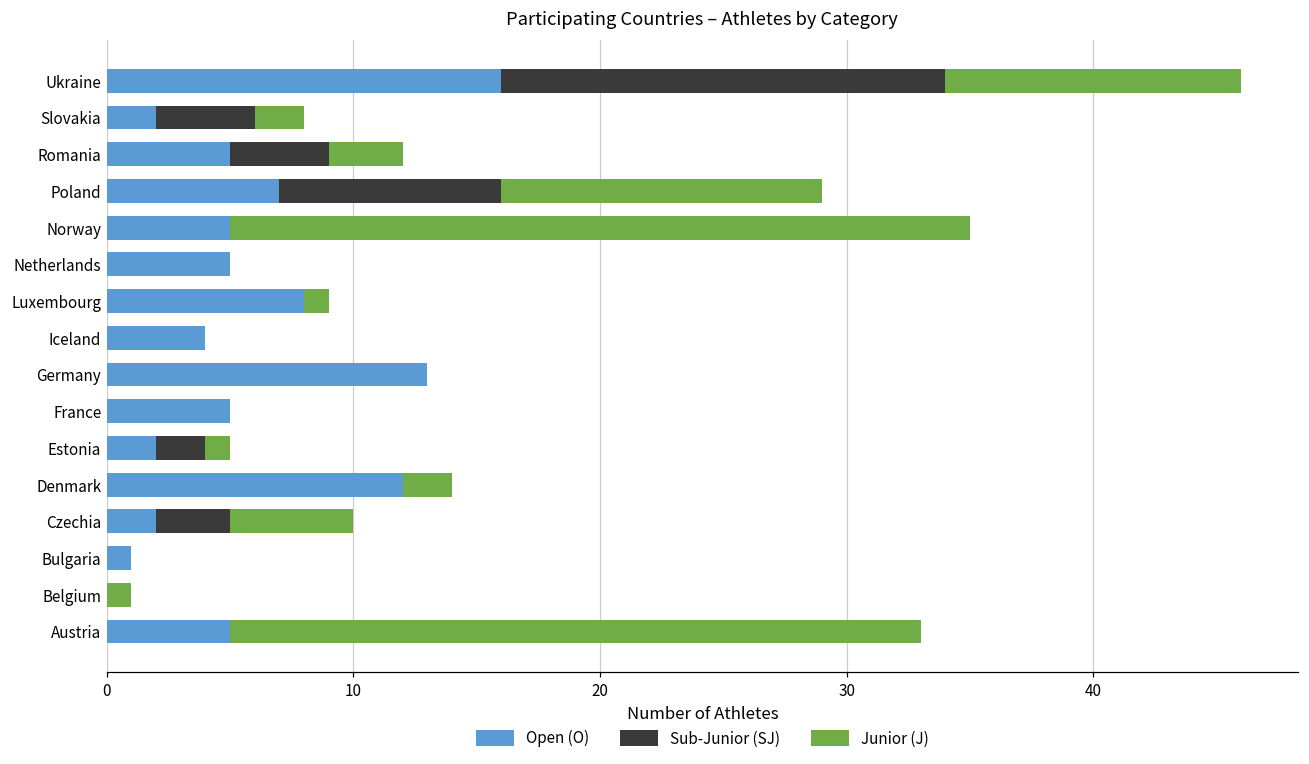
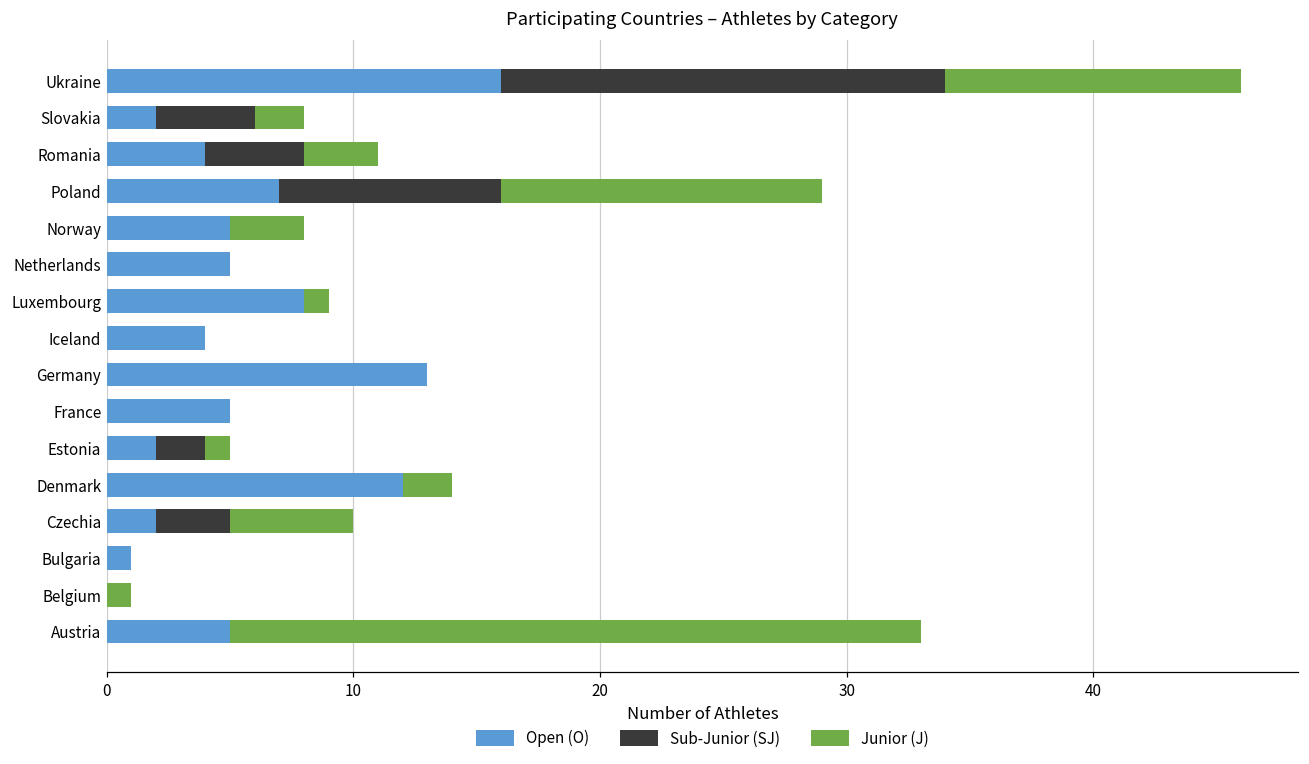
Open (O), Romania: 5 -> 4
Junior (J), Norway: 30 -> 3
